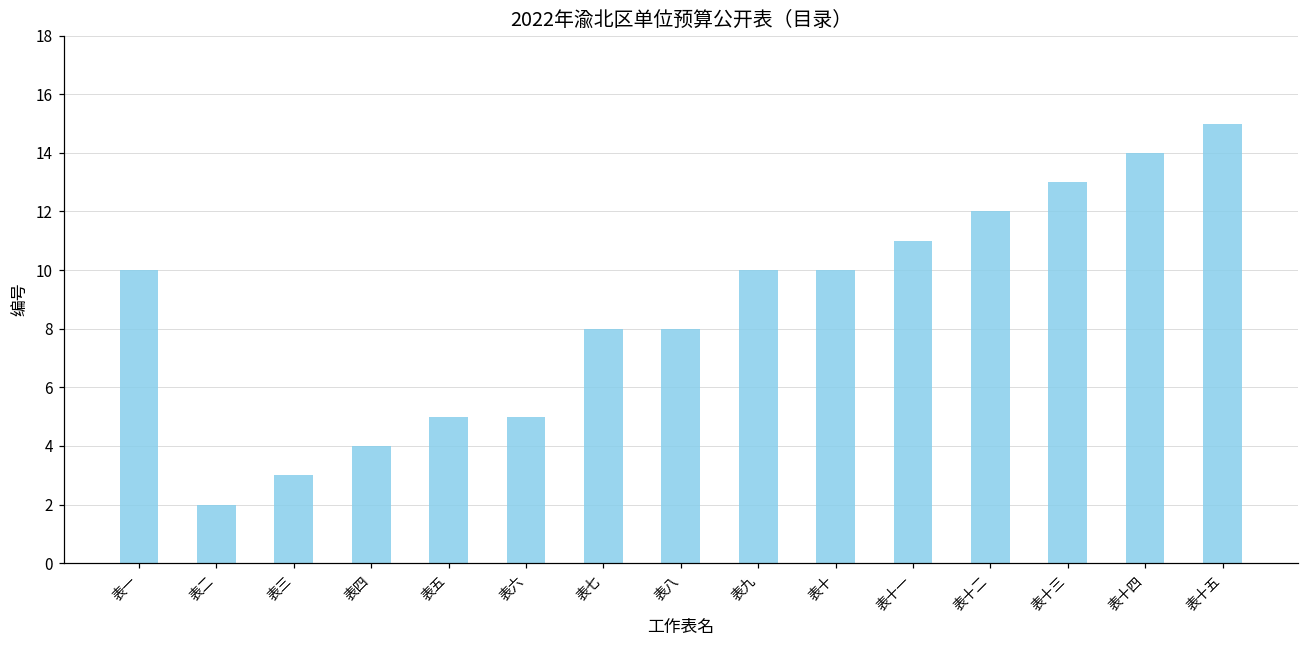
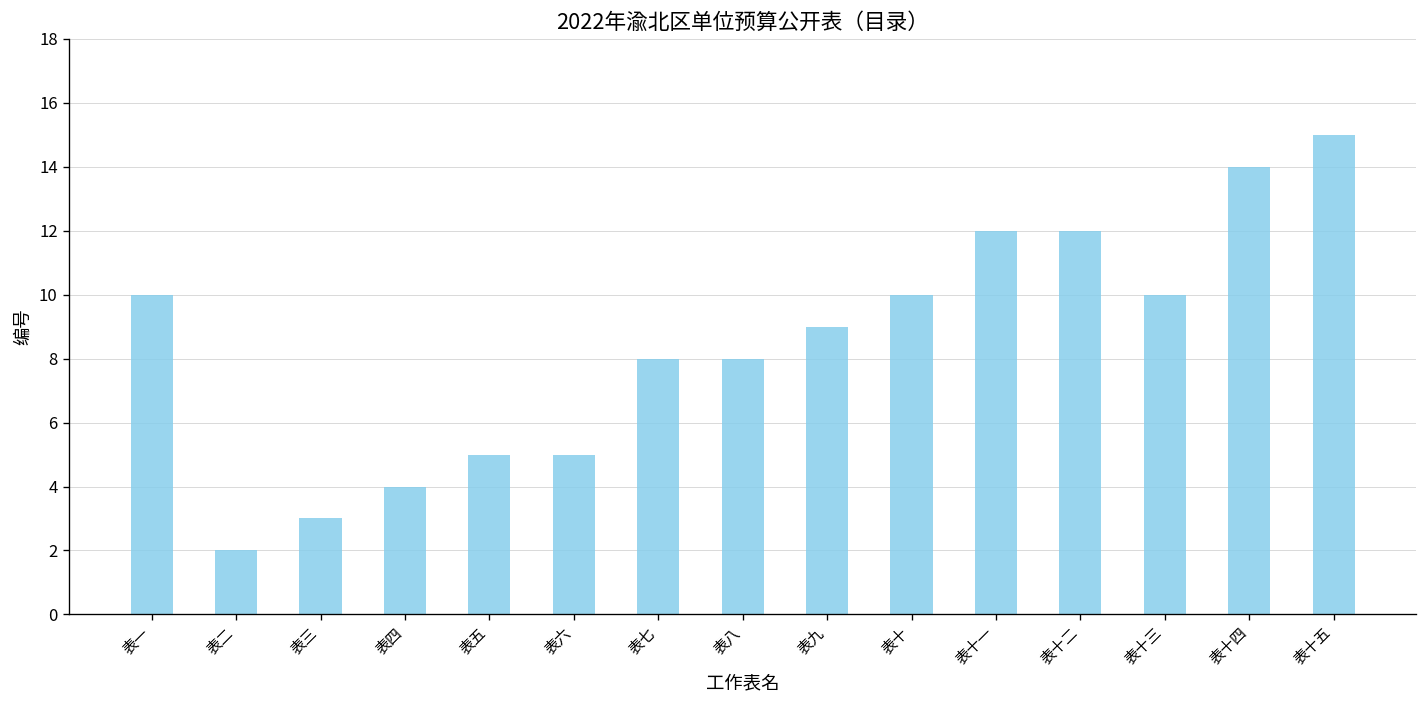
表九: 10 -> 9
表十一: 11 -> 12
表十三: 13 -> 10
